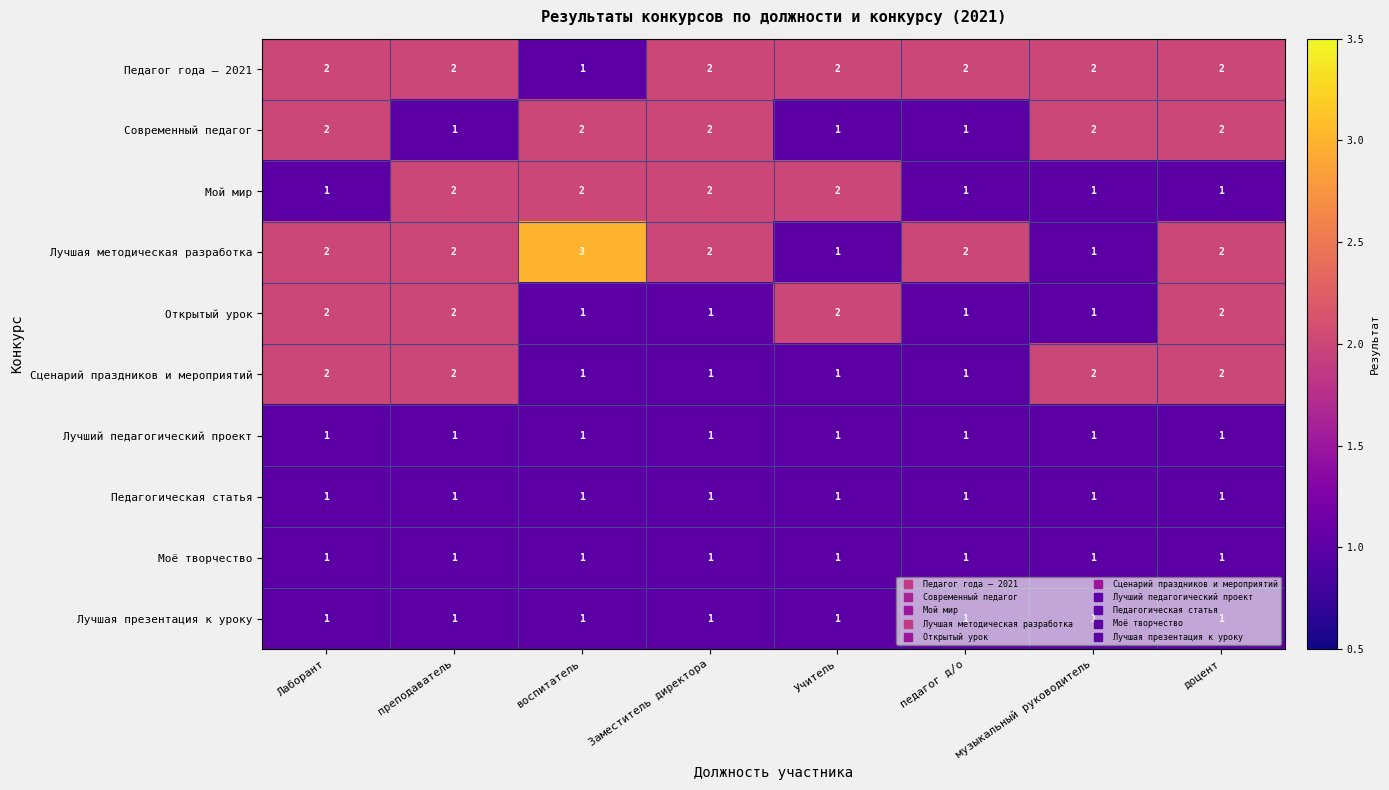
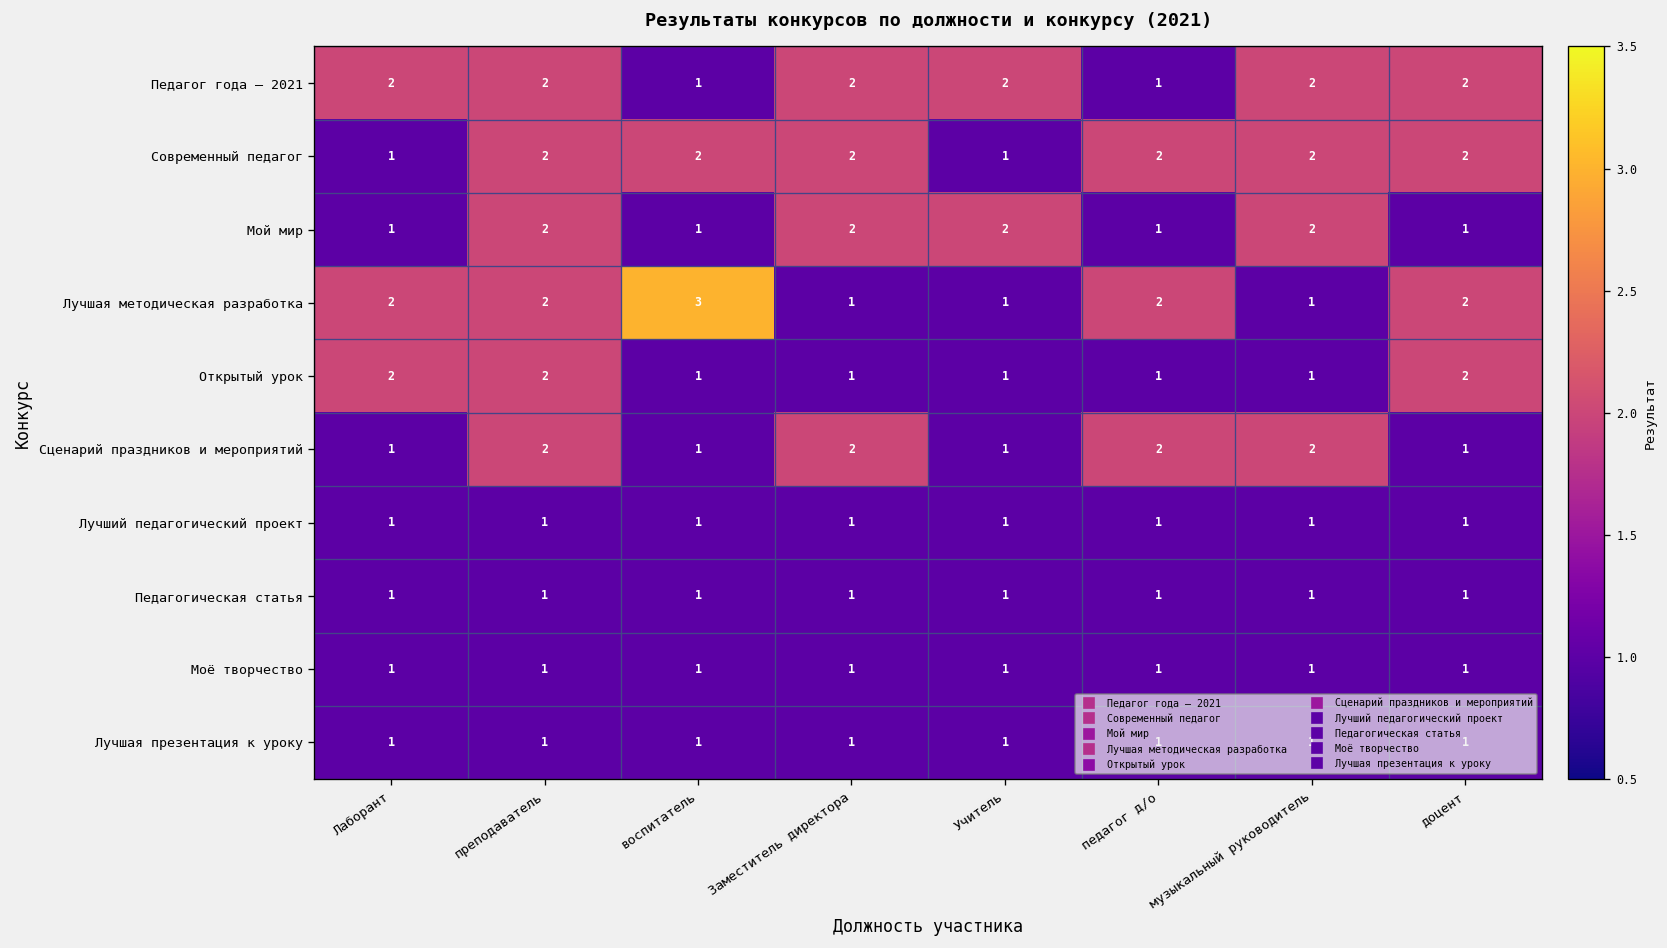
Педагог года – 2021, педагог д/о: 2 -> 1
Современный педагог, Лаборант: 2 -> 1
Современный педагог, преподаватель: 1 -> 2
Современный педагог, педагог д/о: 1 -> 2
Мой мир, воспитатель: 2 -> 1
Мой мир, музыкальный руководитель: 1 -> 2
Лучшая методическая разработка, Заместитель директора: 2 -> 1
Открытый урок, Учитель: 2 -> 1
Сценарий праздников и мероприятий, Лаборант: 2 -> 1
Сценарий праздников и мероприятий, Заместитель директора: 1 -> 2
Сценарий праздников и мероприятий, педагог д/о: 1 -> 2
Сценарий праздников и мероприятий, доцент: 2 -> 1
